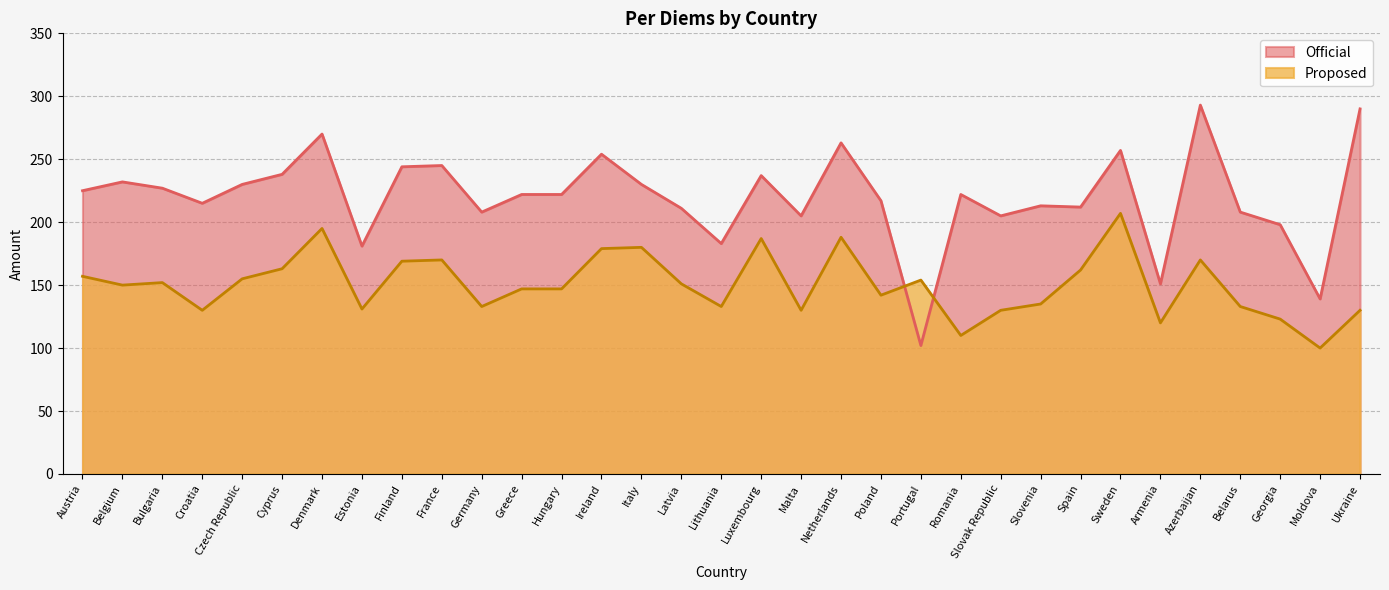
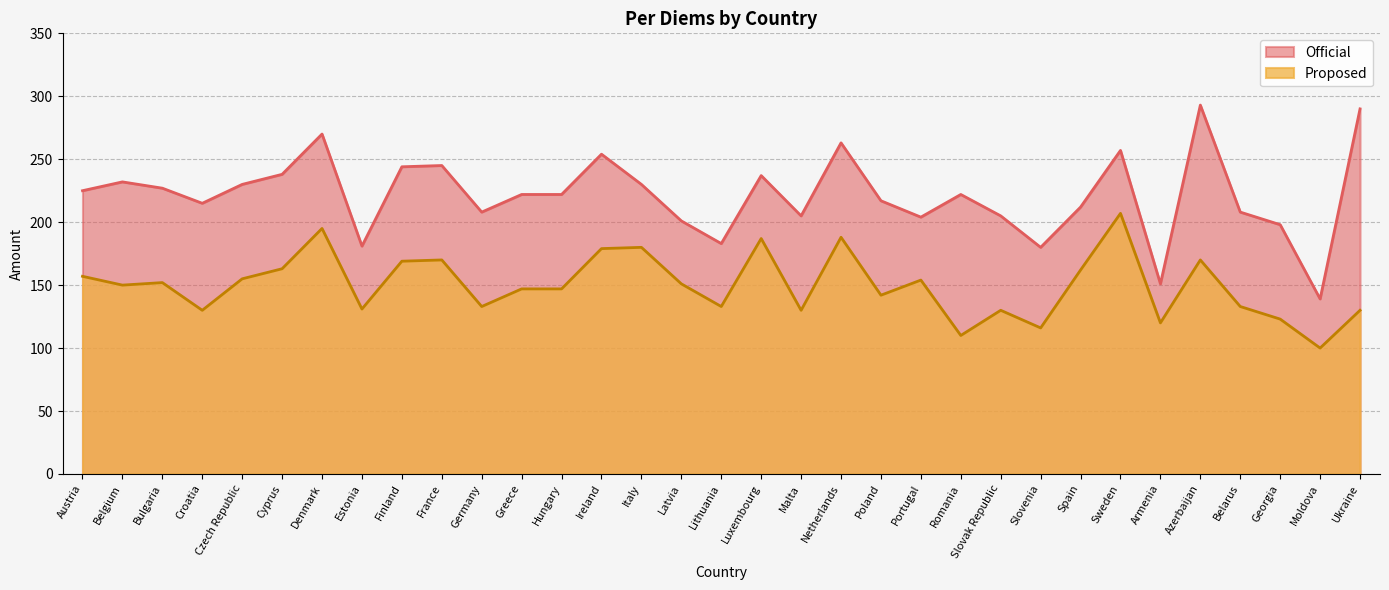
Official, Latvia: 211 -> 201
Official, Portugal: 102 -> 204
Official, Slovenia: 213 -> 180
Proposed, Slovenia: 135 -> 116
